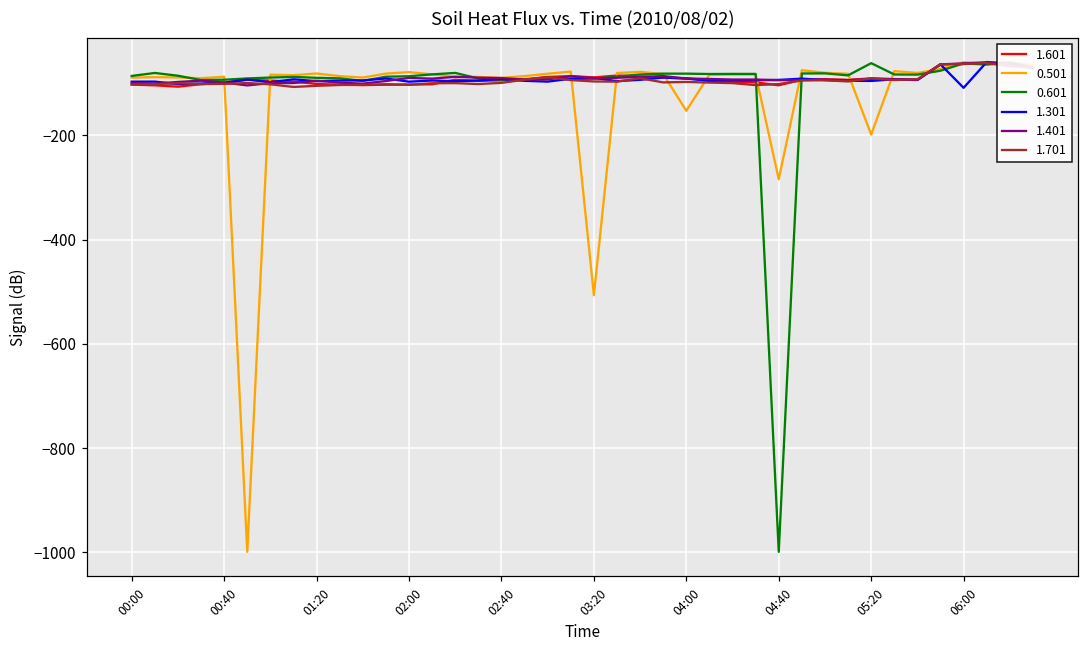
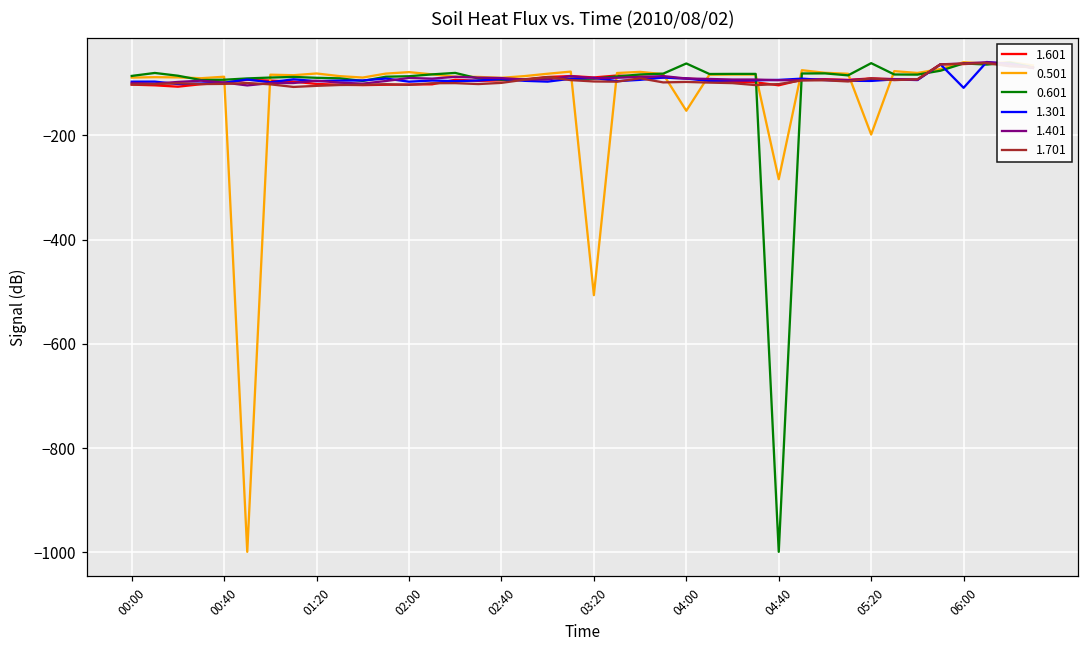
0.601, 04:00: -80 -> -60
